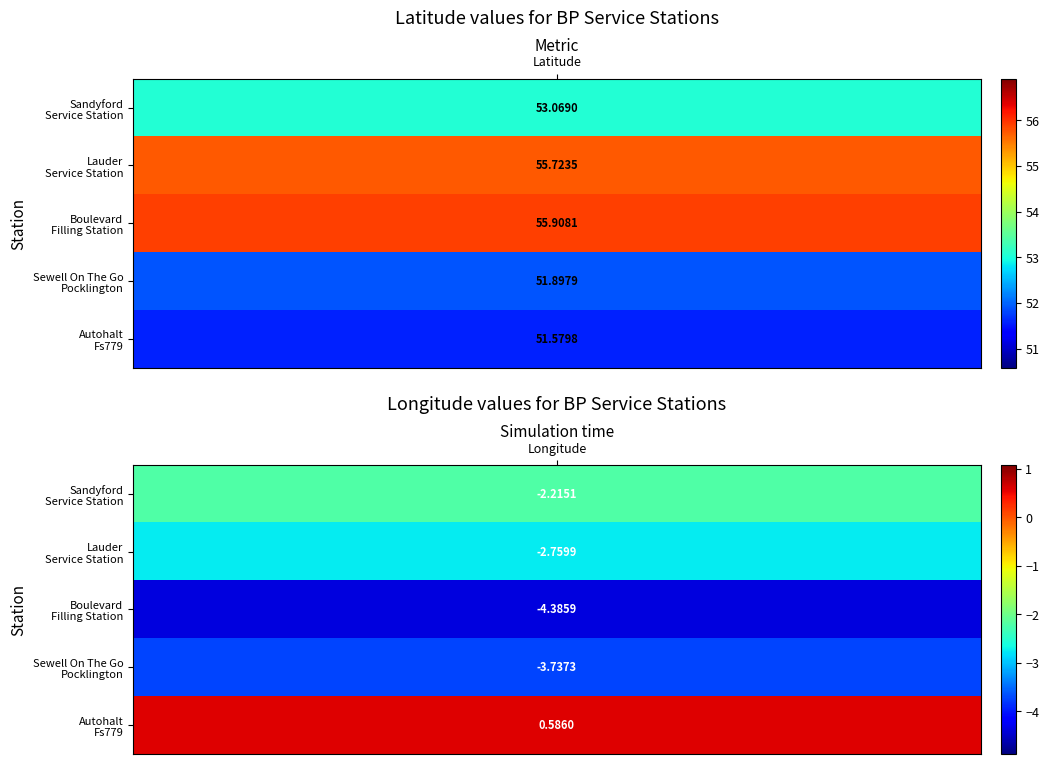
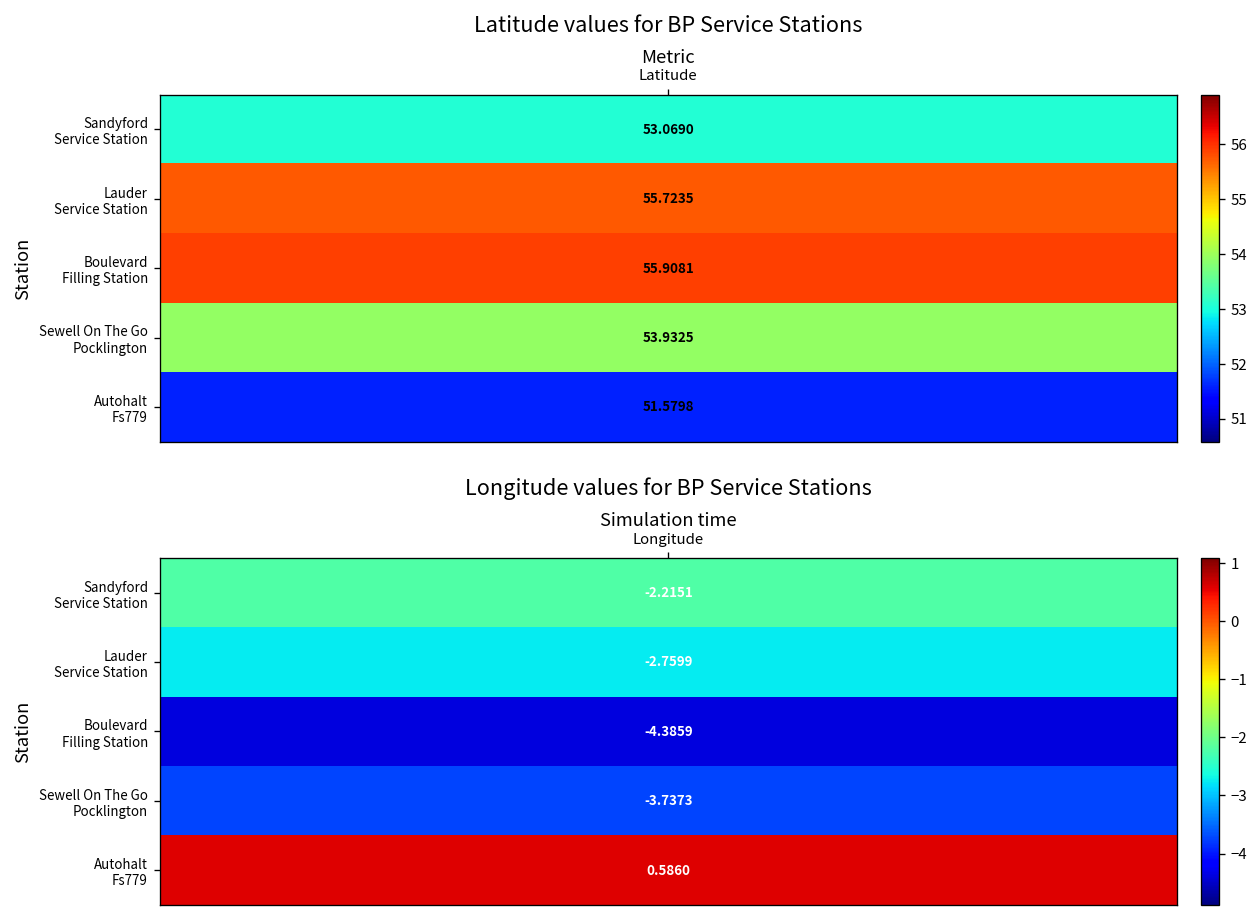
Latitude values for BP Service Stations, Sewell On The Go Pocklington, Latitude: 51.8979 -> 53.9325
